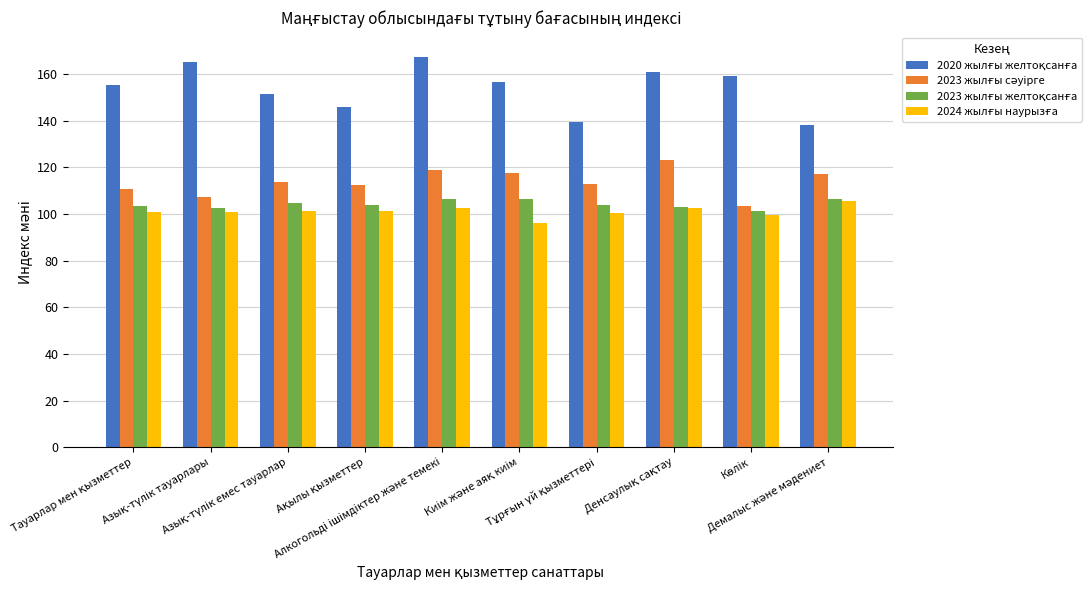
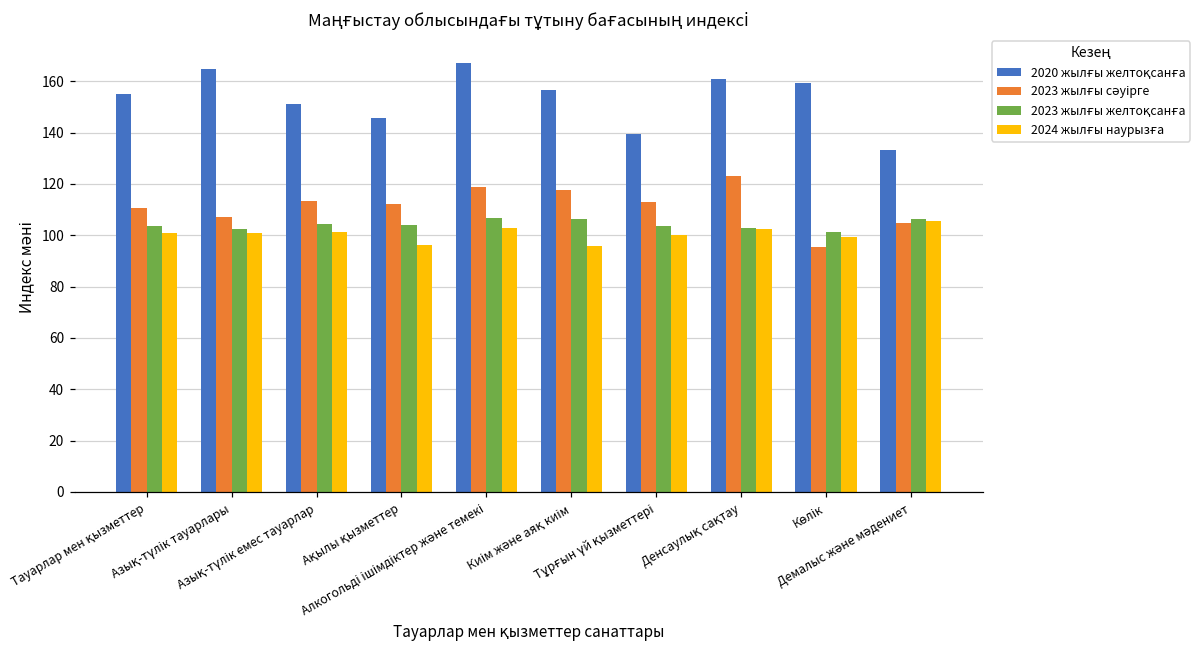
2024 жылғы наурызға, Ақылы қызметтер: 101 -> 96
2023 жылғы сәуірге, Көлік: 103 -> 96
2020 жылғы желтоқсанға, Демалыс және мәдениет: 138 -> 133
2023 жылғы сәуірге, Демалыс және мәдениет: 117 -> 105
